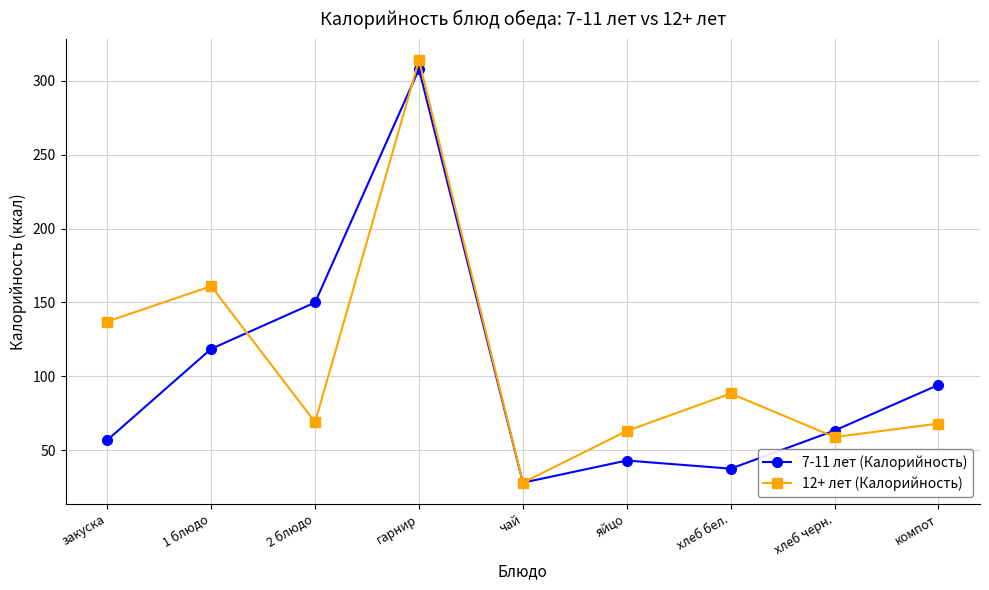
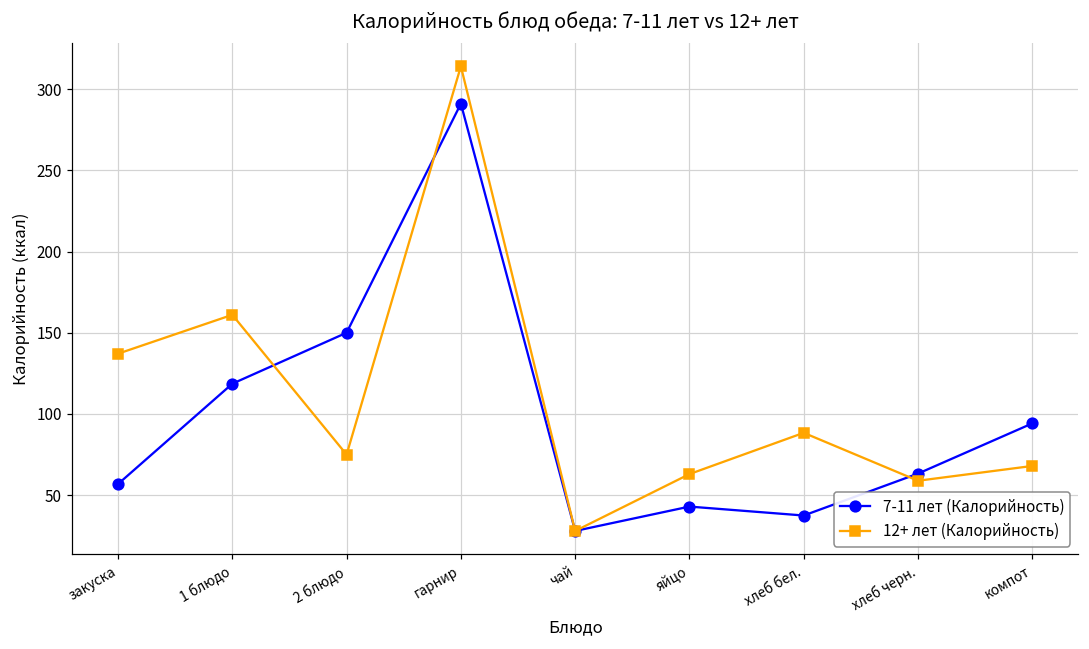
12+ лет (Калорийность), 2 блюдо: 69 -> 75
7-11 лет (Калорийность), гарнир: 308 -> 291
